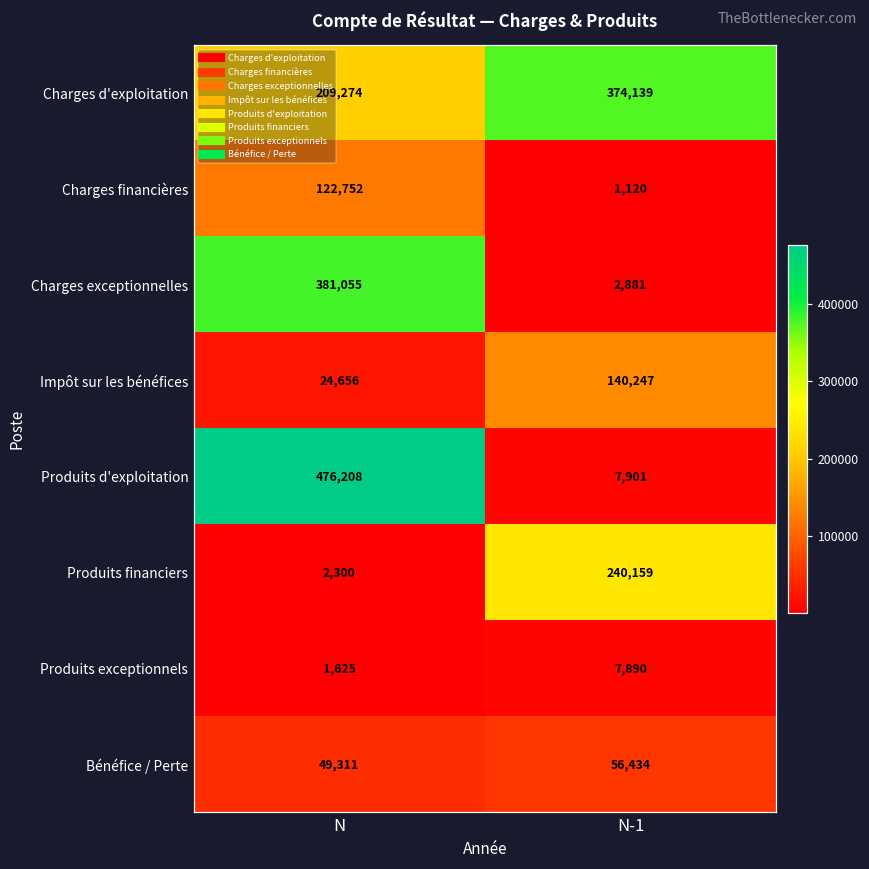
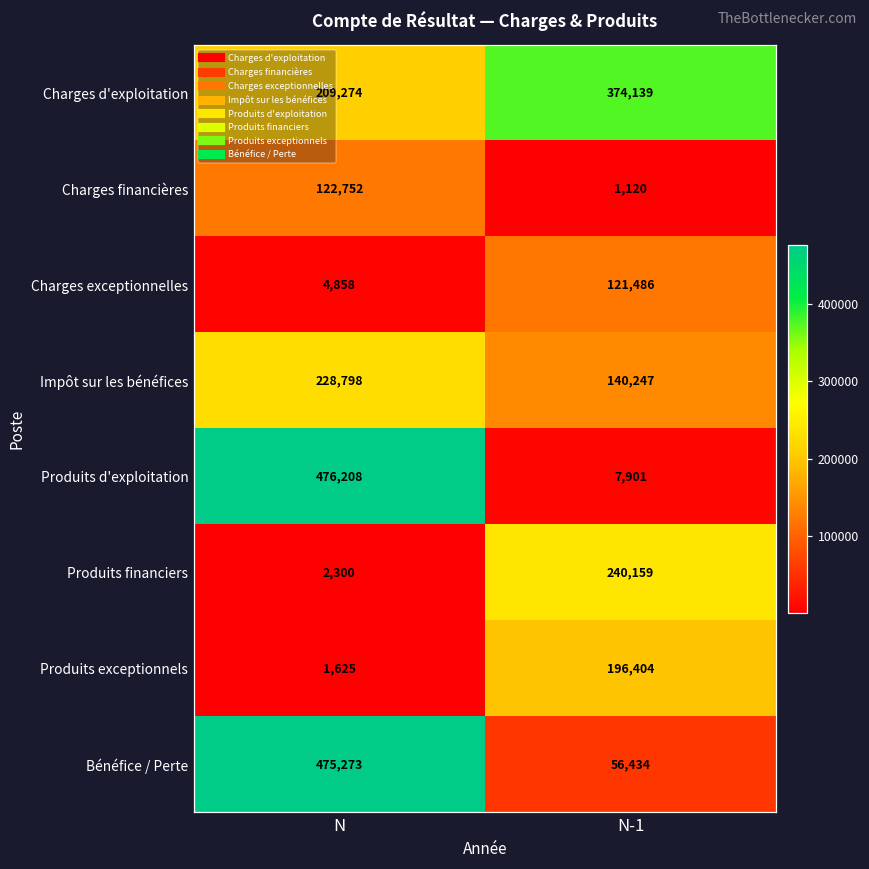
Charges exceptionnelles, N: 381,055 -> 4,858
Charges exceptionnelles, N-1: 2,881 -> 121,486
Impôt sur les bénéfices, N: 24,656 -> 228,798
Produits exceptionnels, N-1: 7,890 -> 196,404
Bénéfice / Perte, N: 49,311 -> 475,273
